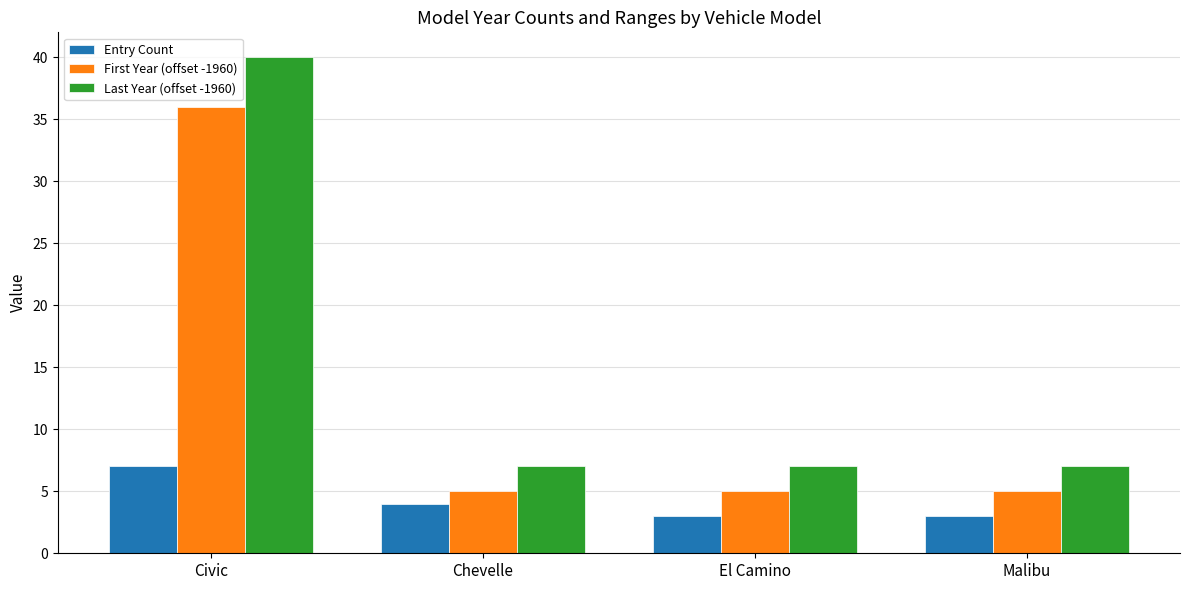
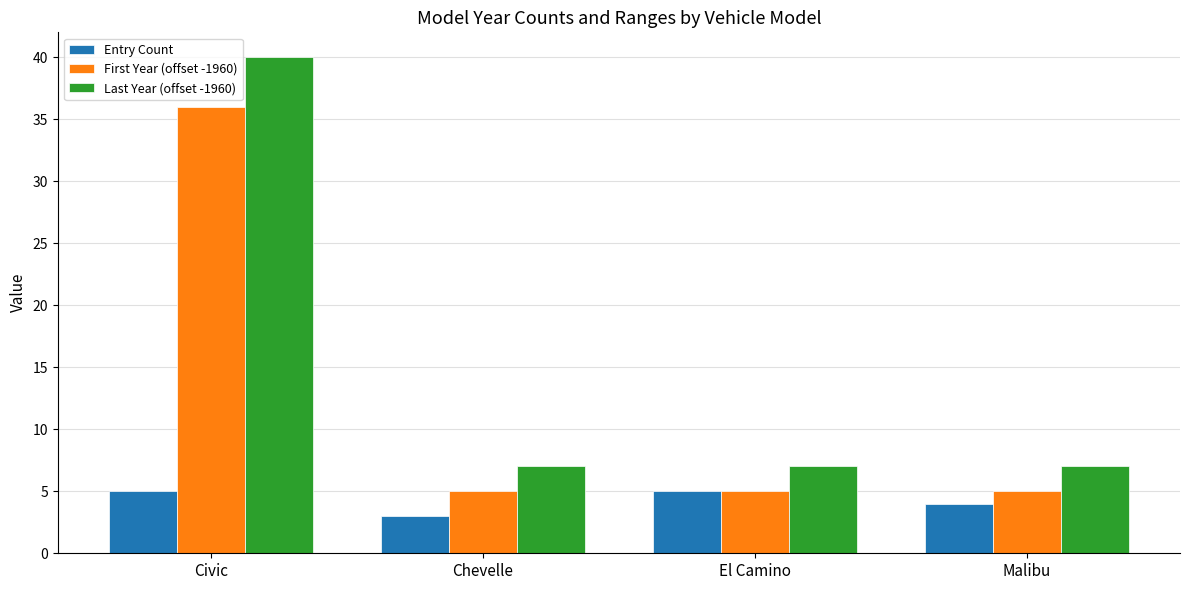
Entry Count, Civic: 7 -> 5
Entry Count, Chevelle: 4 -> 3
Entry Count, El Camino: 3 -> 5
Entry Count, Malibu: 3 -> 4
